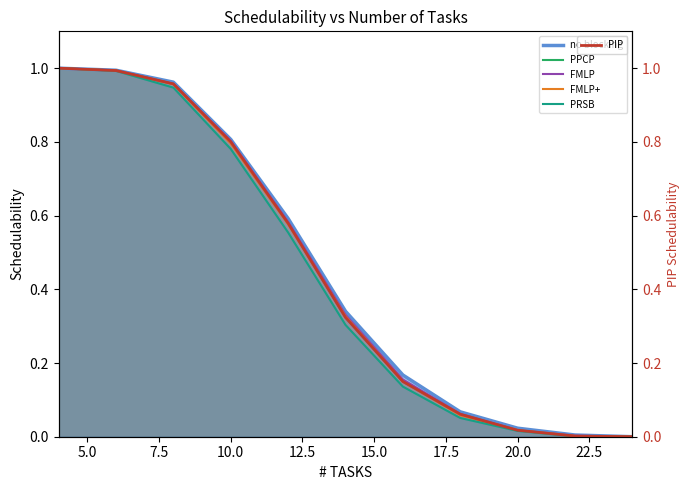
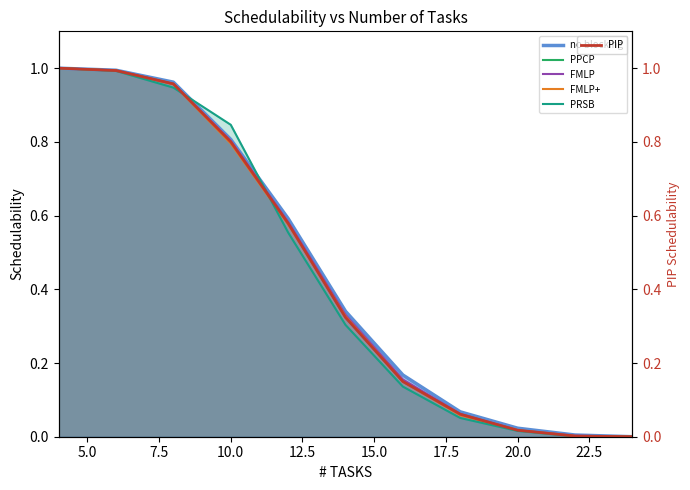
PRSB, 10.0: 0.78 -> 0.85
